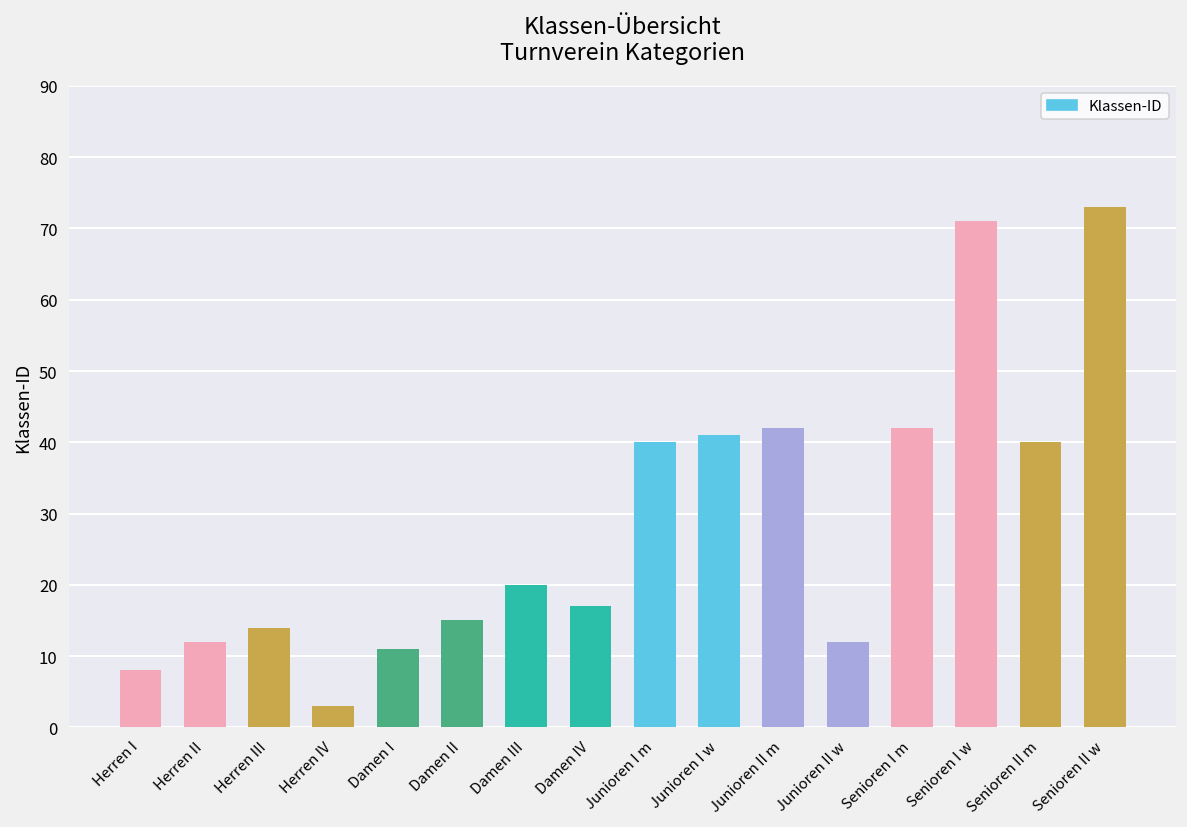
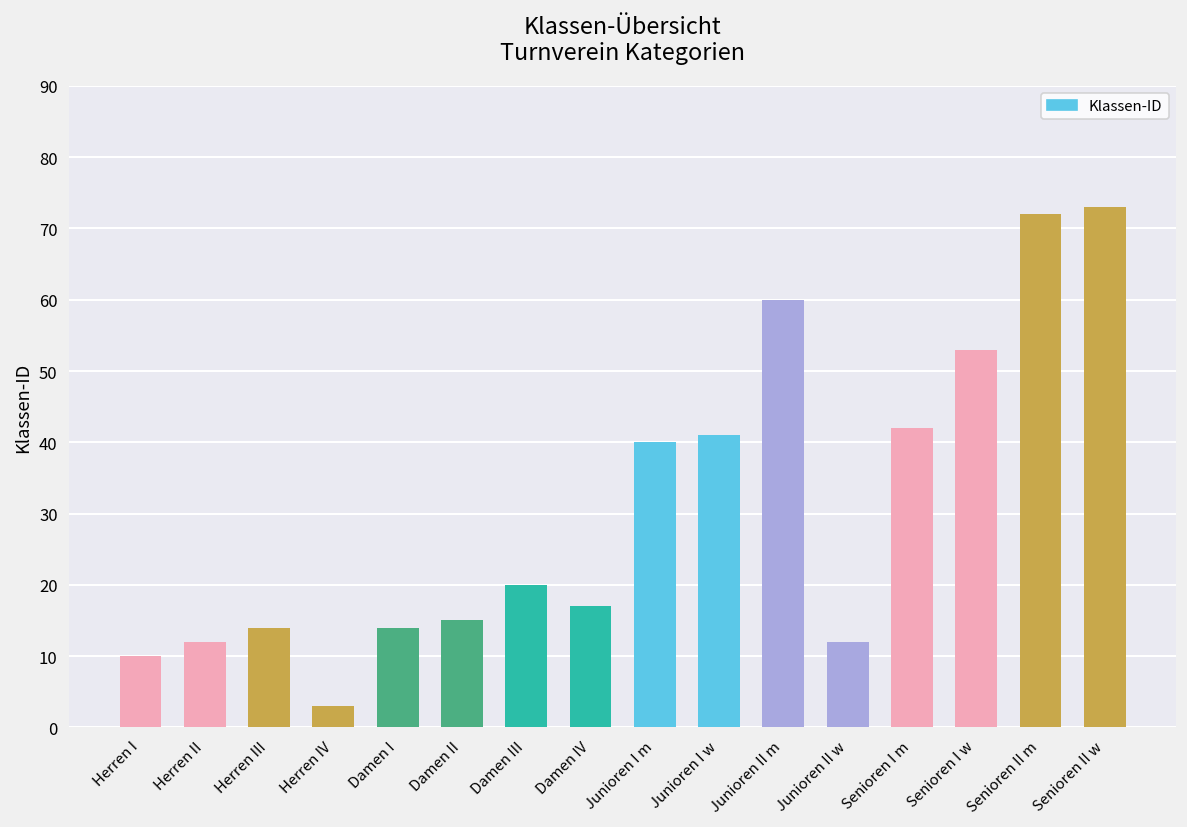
Herren I: 8 -> 10
Damen I: 11 -> 14
Junioren II m: 42 -> 60
Senioren I w: 71 -> 53
Senioren II m: 40 -> 72
